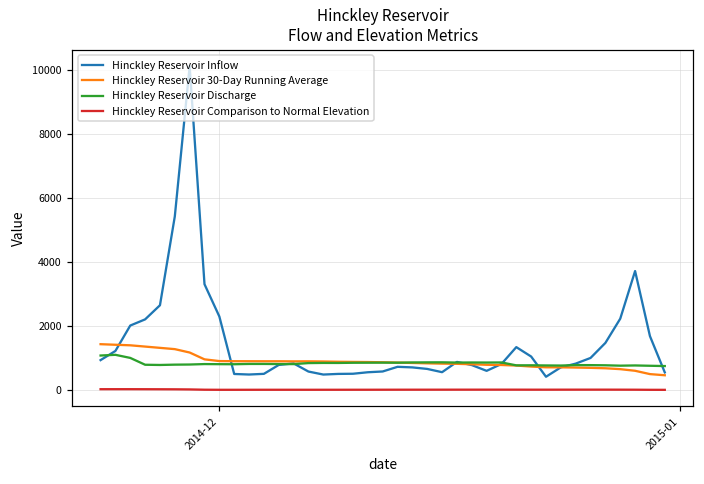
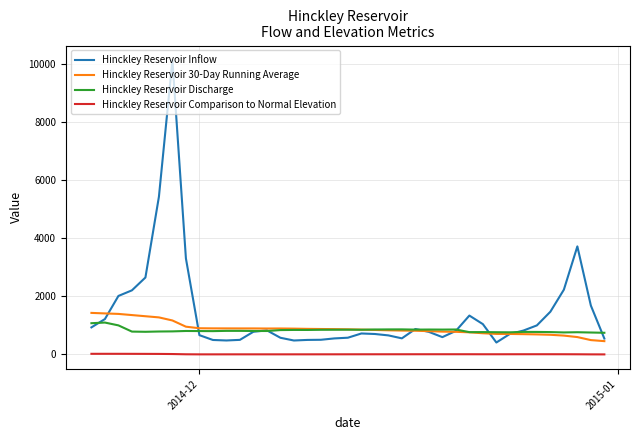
Hinckley Reservoir Inflow, 2014-12: 2300 -> 700
